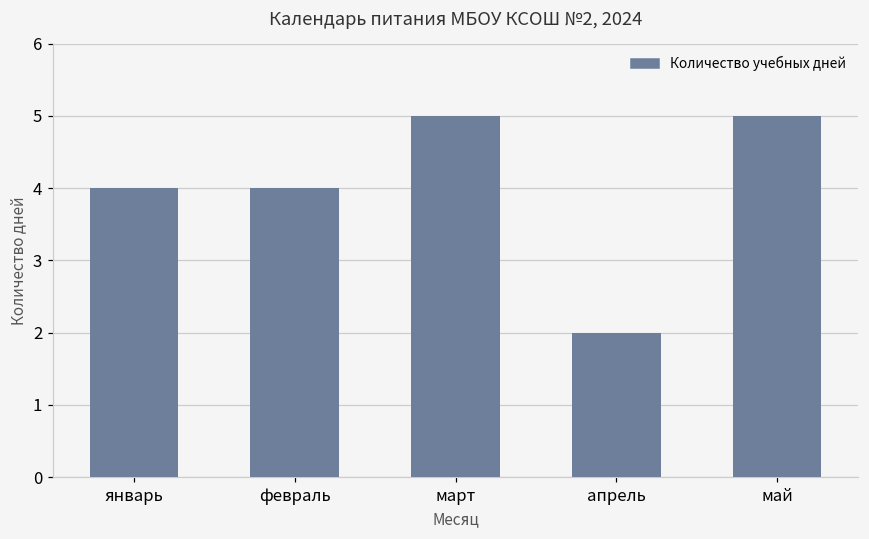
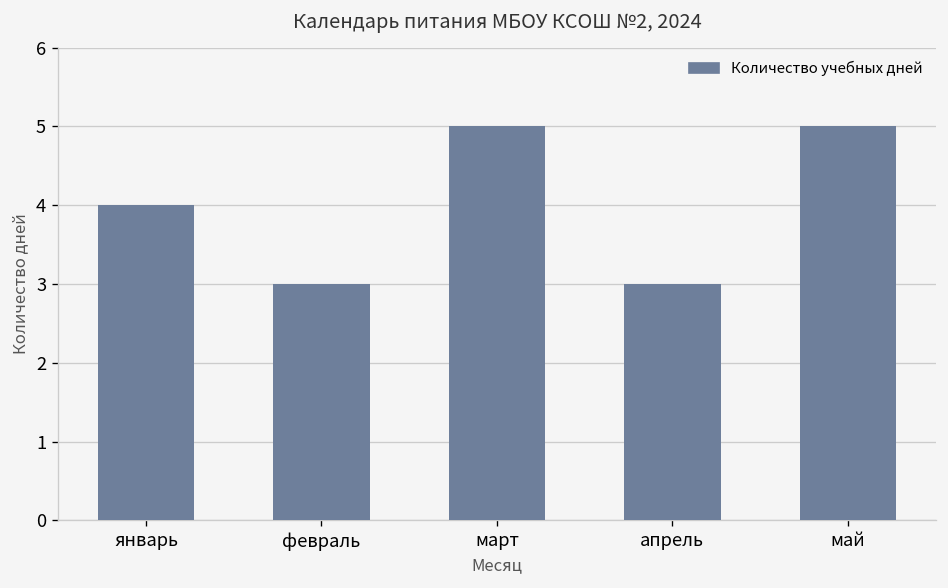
февраль: 4 -> 3
апрель: 2 -> 3
